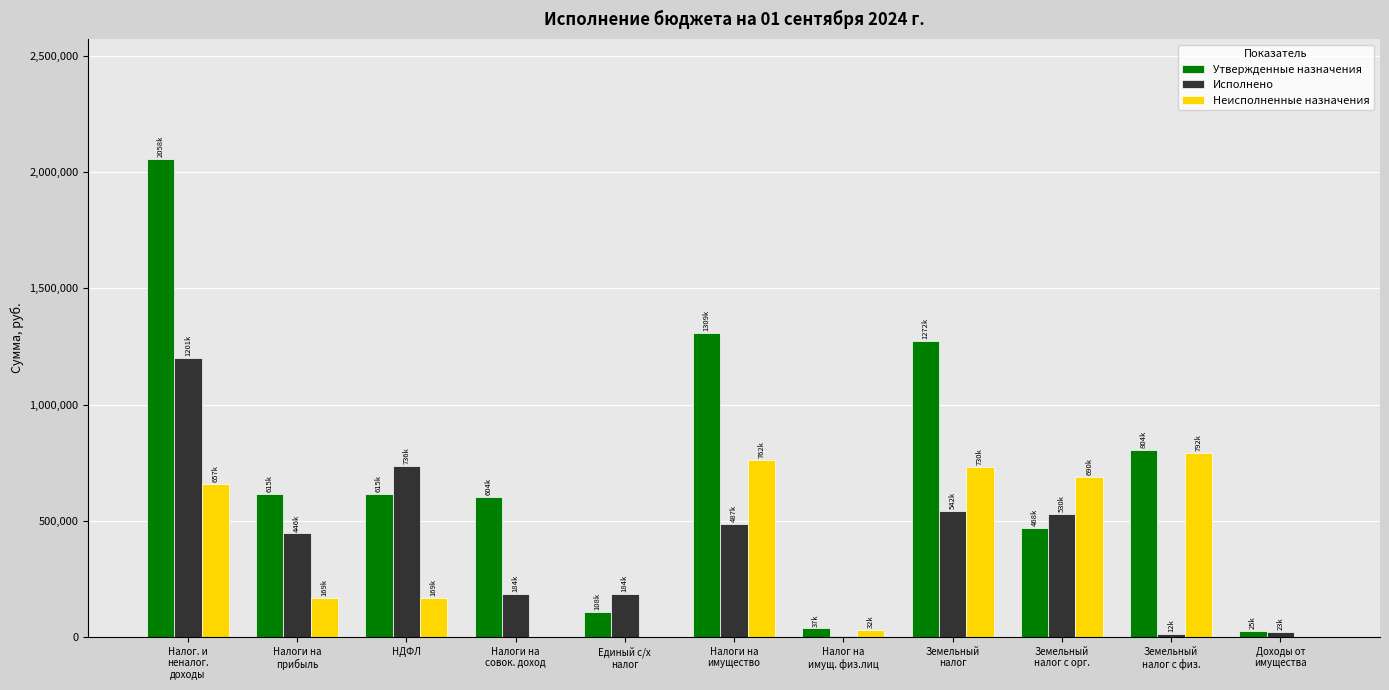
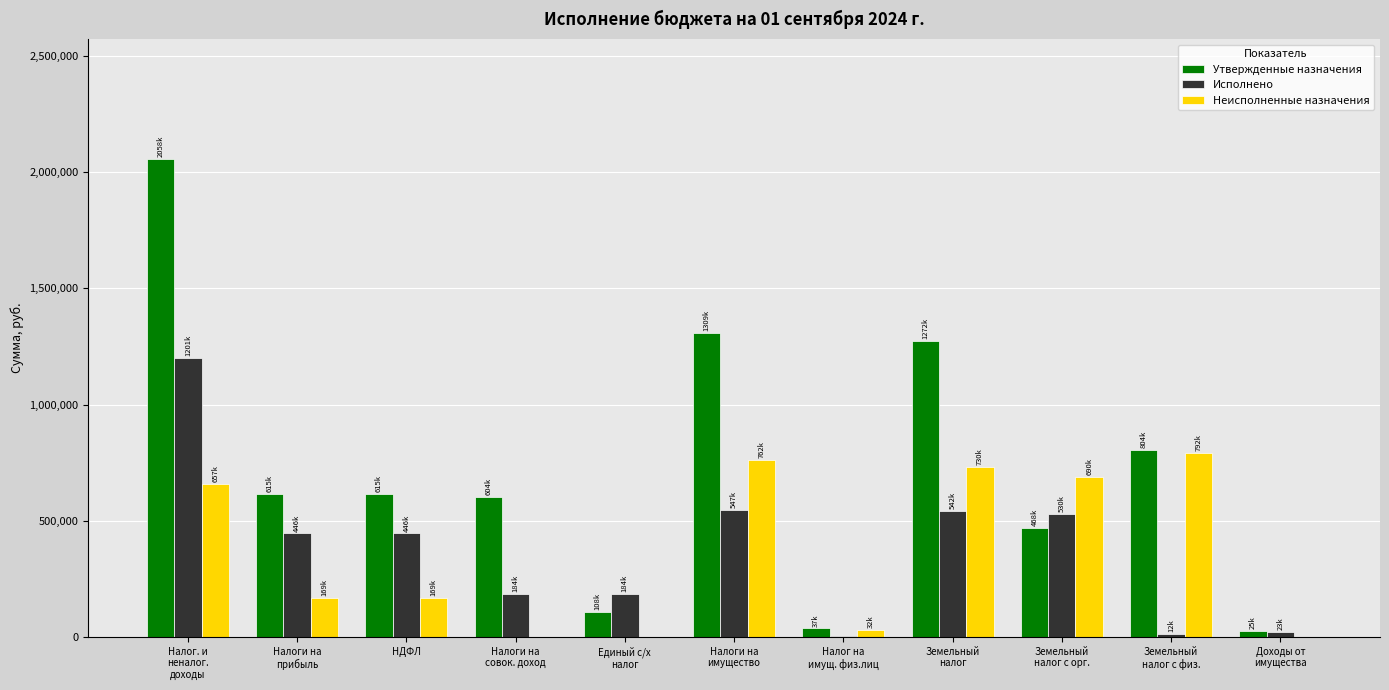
Исполнено, НДФЛ: 736k -> 446k
Исполнено, Налоги на имущество: 487k -> 547k
